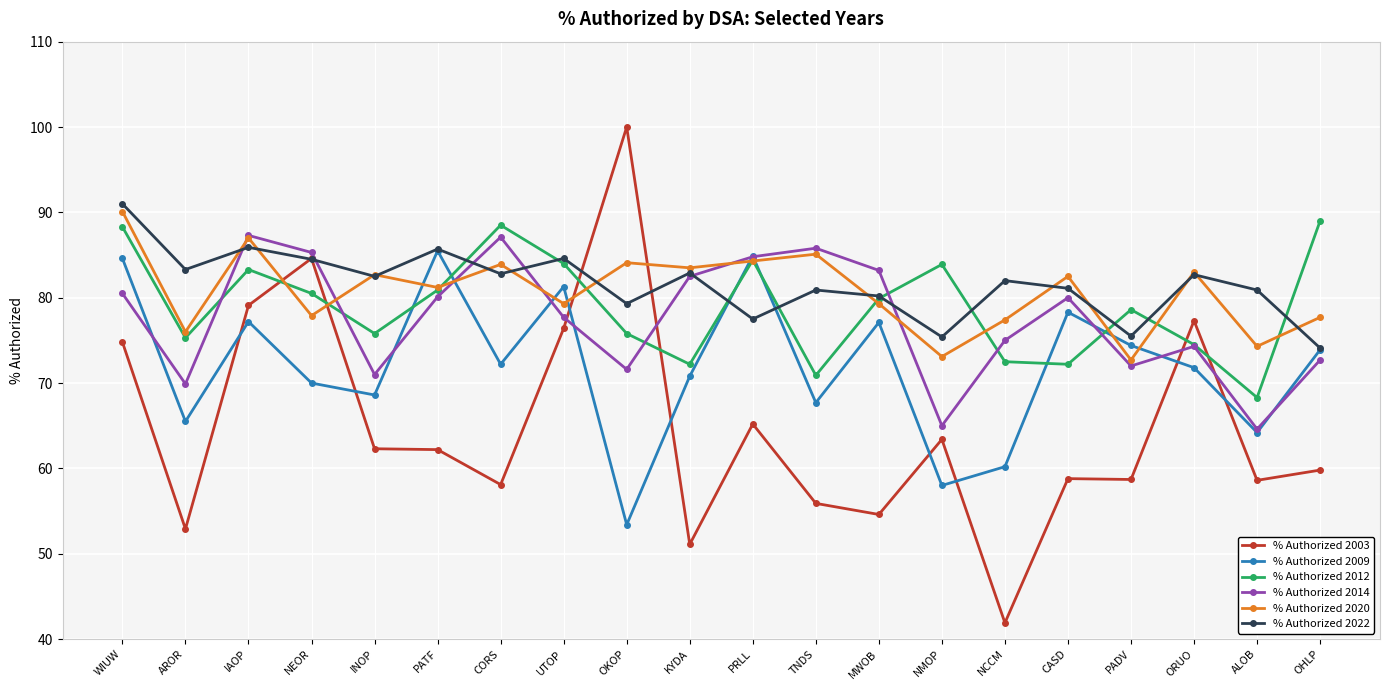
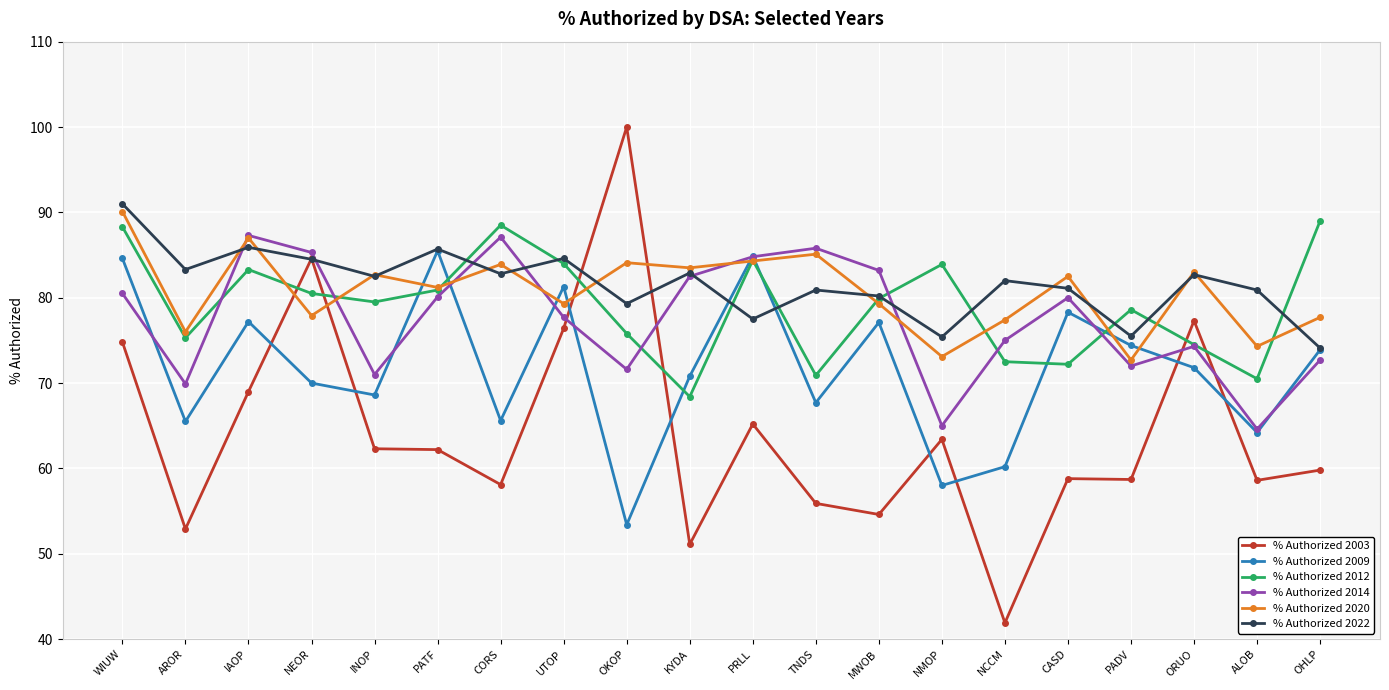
% Authorized 2003, IAOP: 79 -> 69
% Authorized 2012, INOP: 76 -> 80
% Authorized 2009, CORS: 72 -> 66
% Authorized 2012, KYDA: 72 -> 68
% Authorized 2012, ALOB: 68 -> 71
